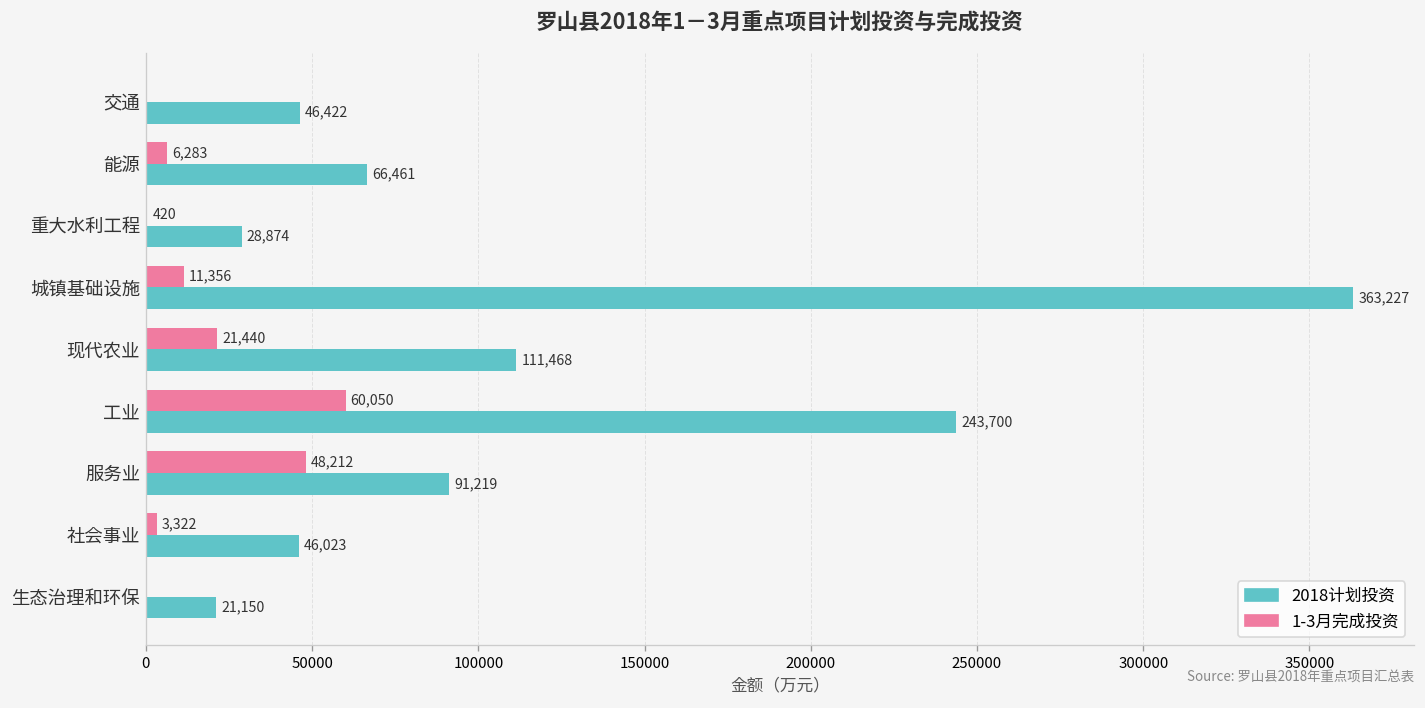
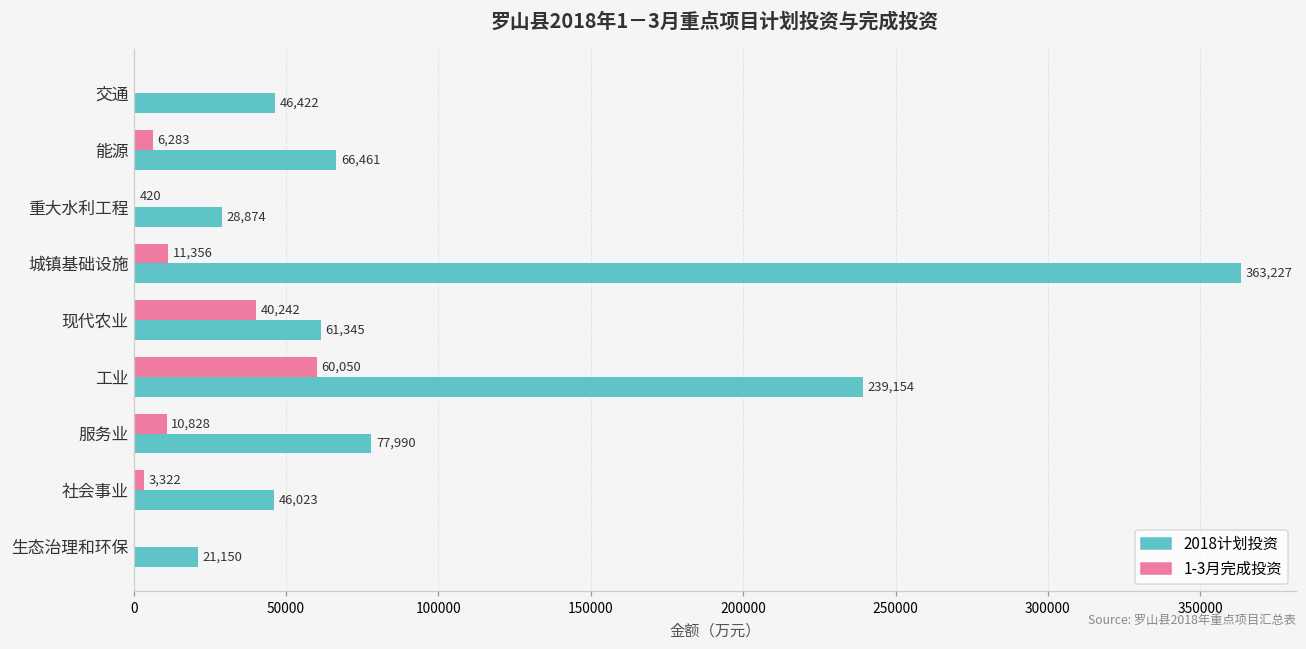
1-3月完成投资, 现代农业: 21,440 -> 40,242
2018计划投资, 现代农业: 111,468 -> 61,345
2018计划投资, 工业: 243,700 -> 239,154
1-3月完成投资, 服务业: 48,212 -> 10,828
2018计划投资, 服务业: 91,219 -> 77,990
